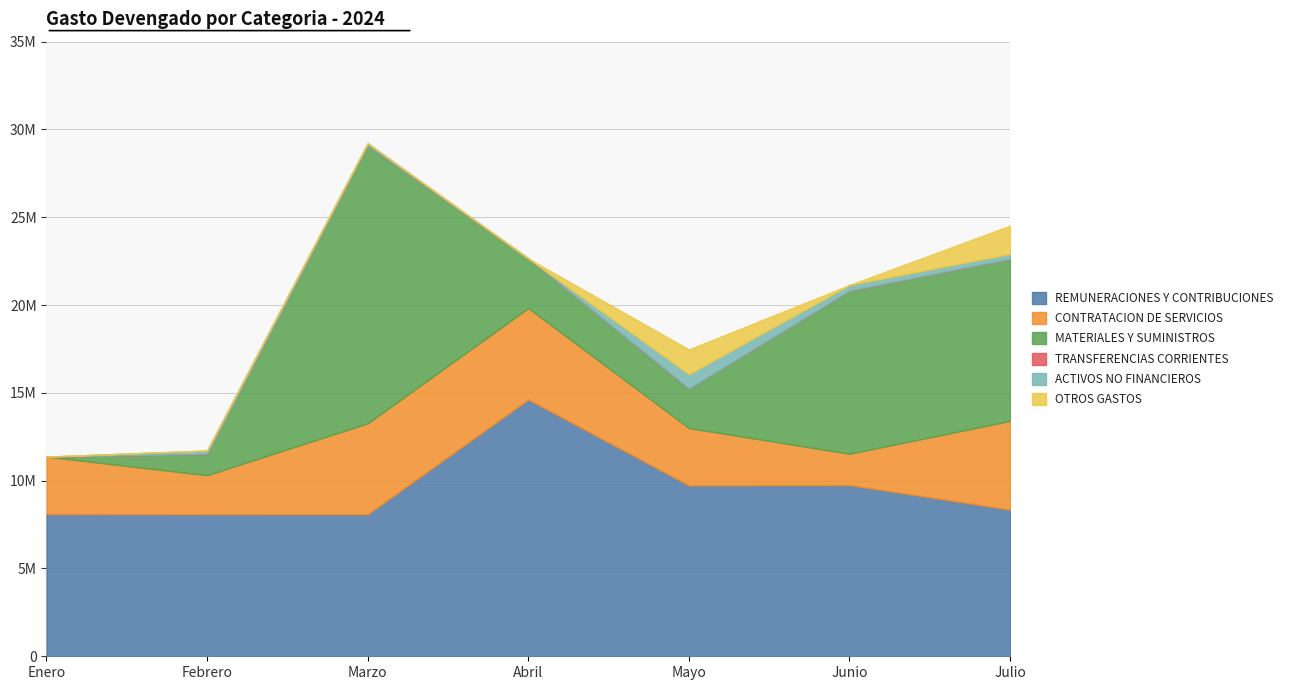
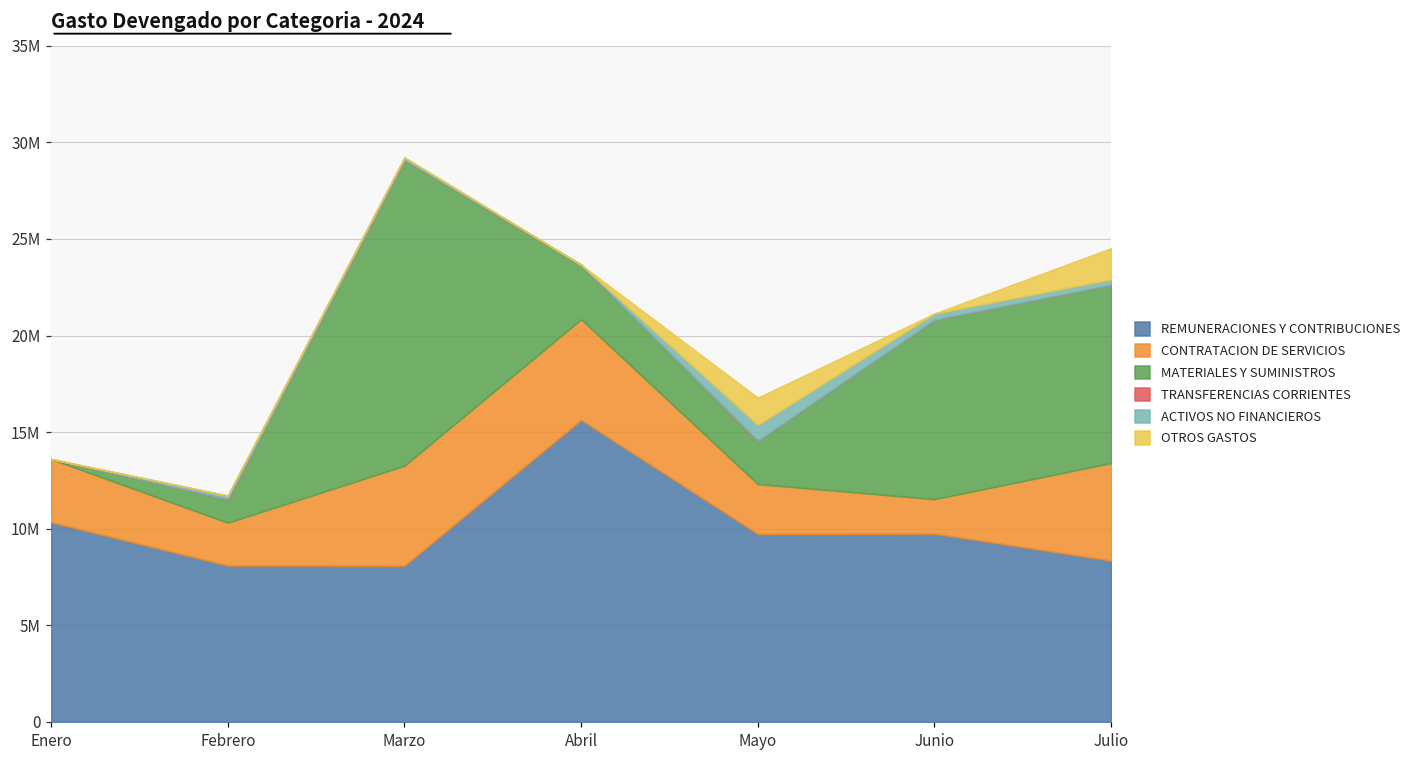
REMUNERACIONES Y CONTRIBUCIONES, Enero: 8100000 -> 10300000
REMUNERACIONES Y CONTRIBUCIONES, Abril: 14600000 -> 15600000
CONTRATACION DE SERVICIOS, Mayo: 3300000 -> 2600000
